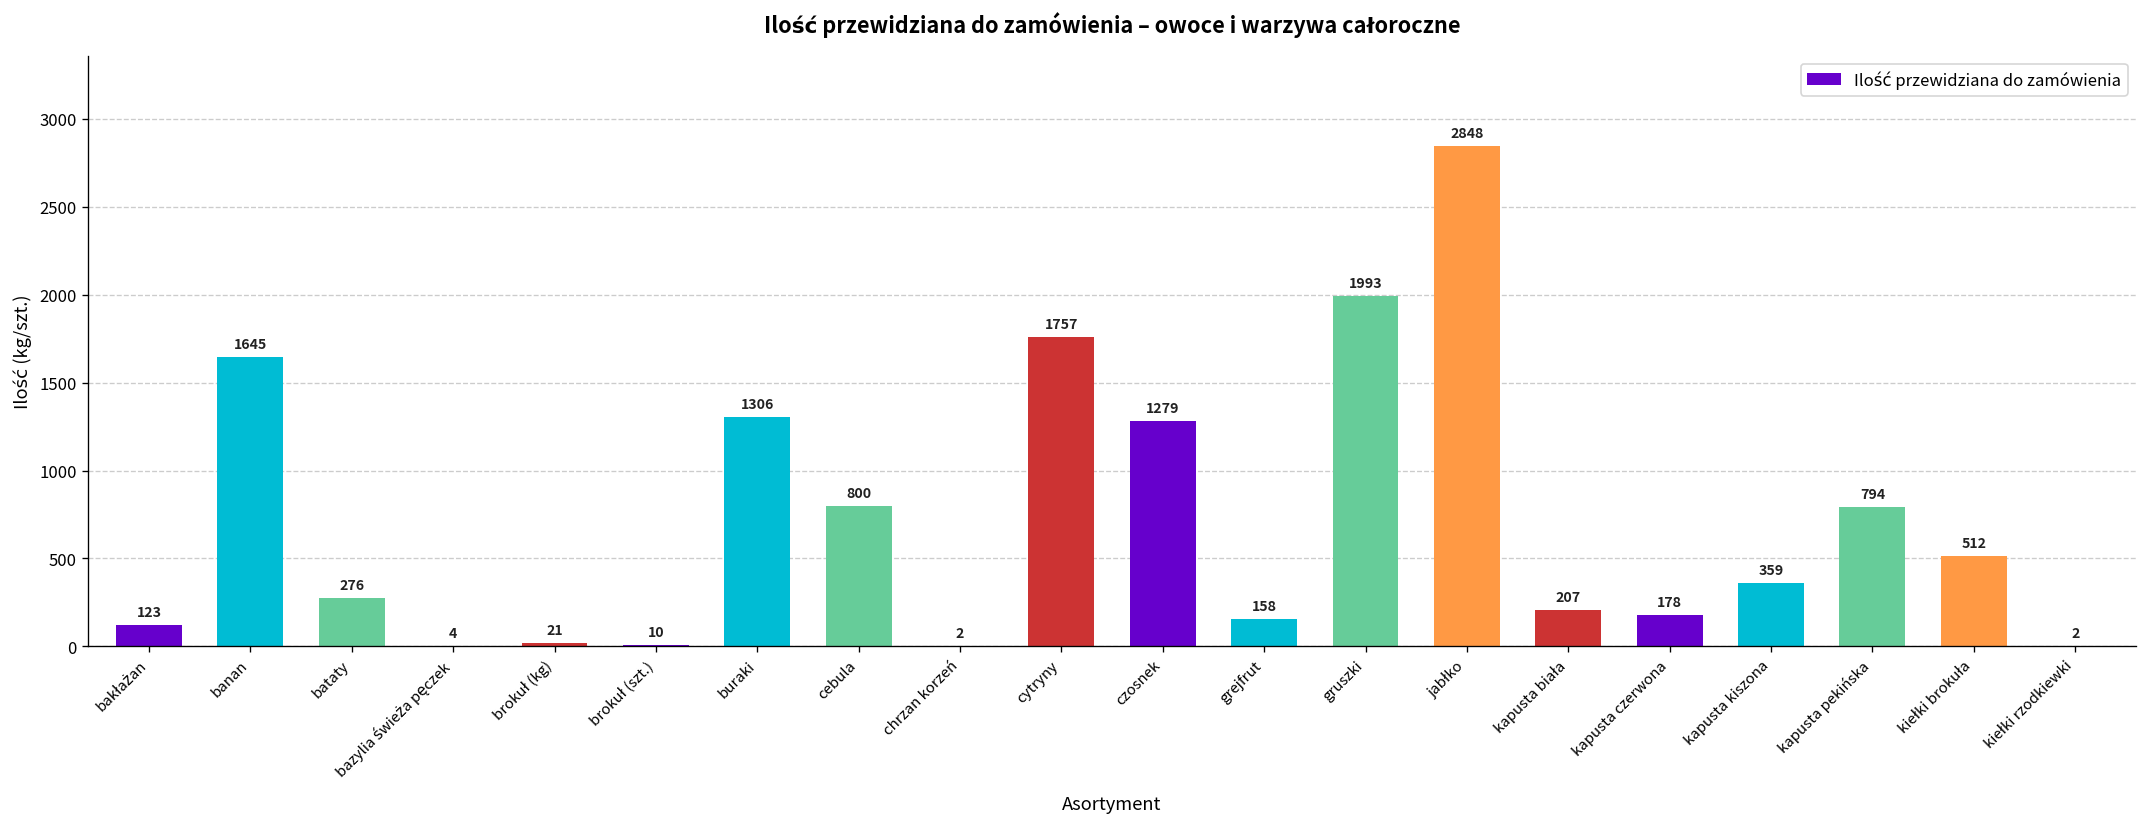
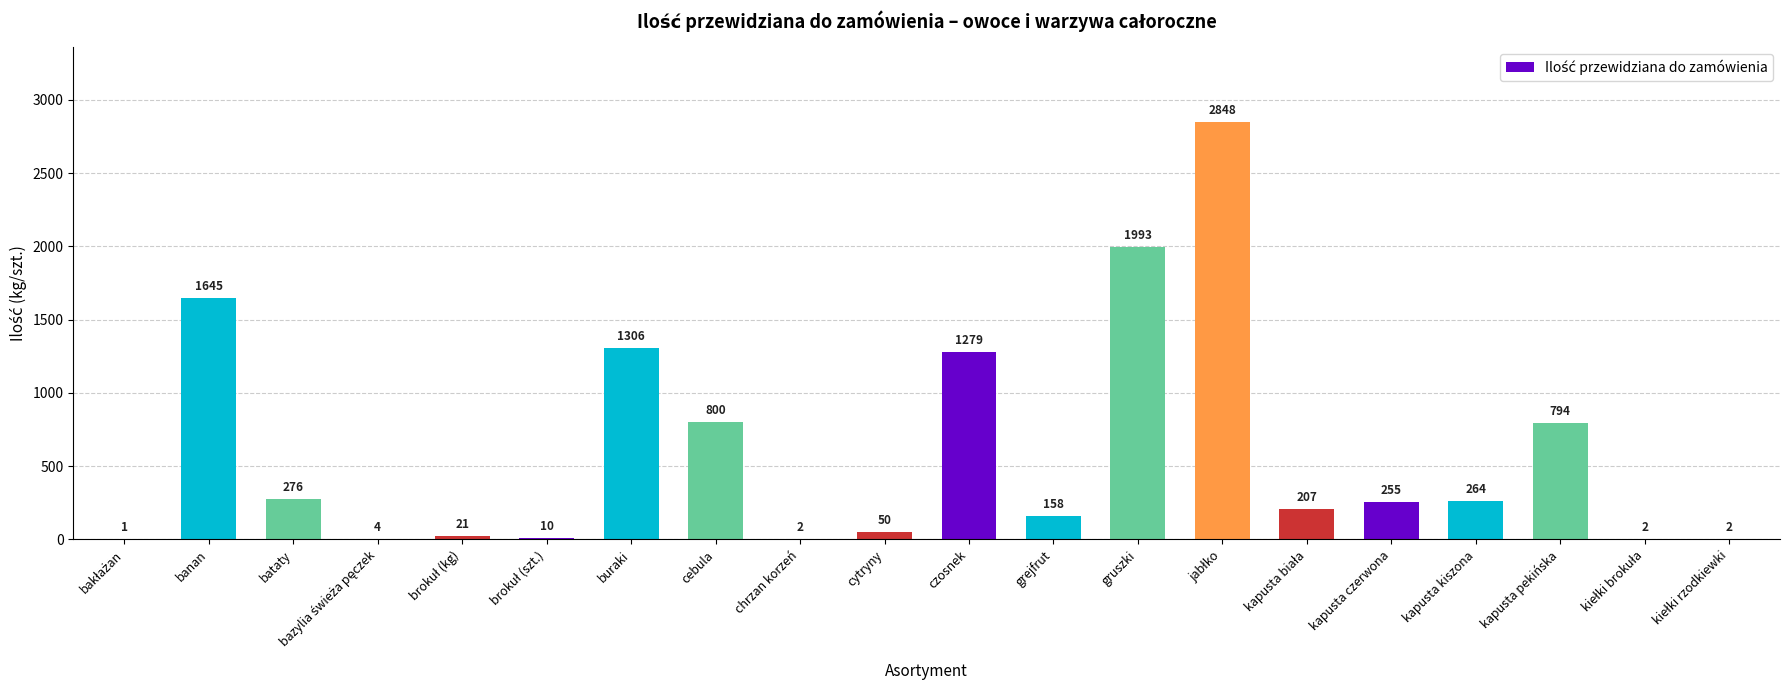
bakłażan: 123 -> 1
cytryny: 1757 -> 50
kapusta czerwona: 178 -> 255
kapusta kiszona: 359 -> 264
kiełki brokuła: 512 -> 2
